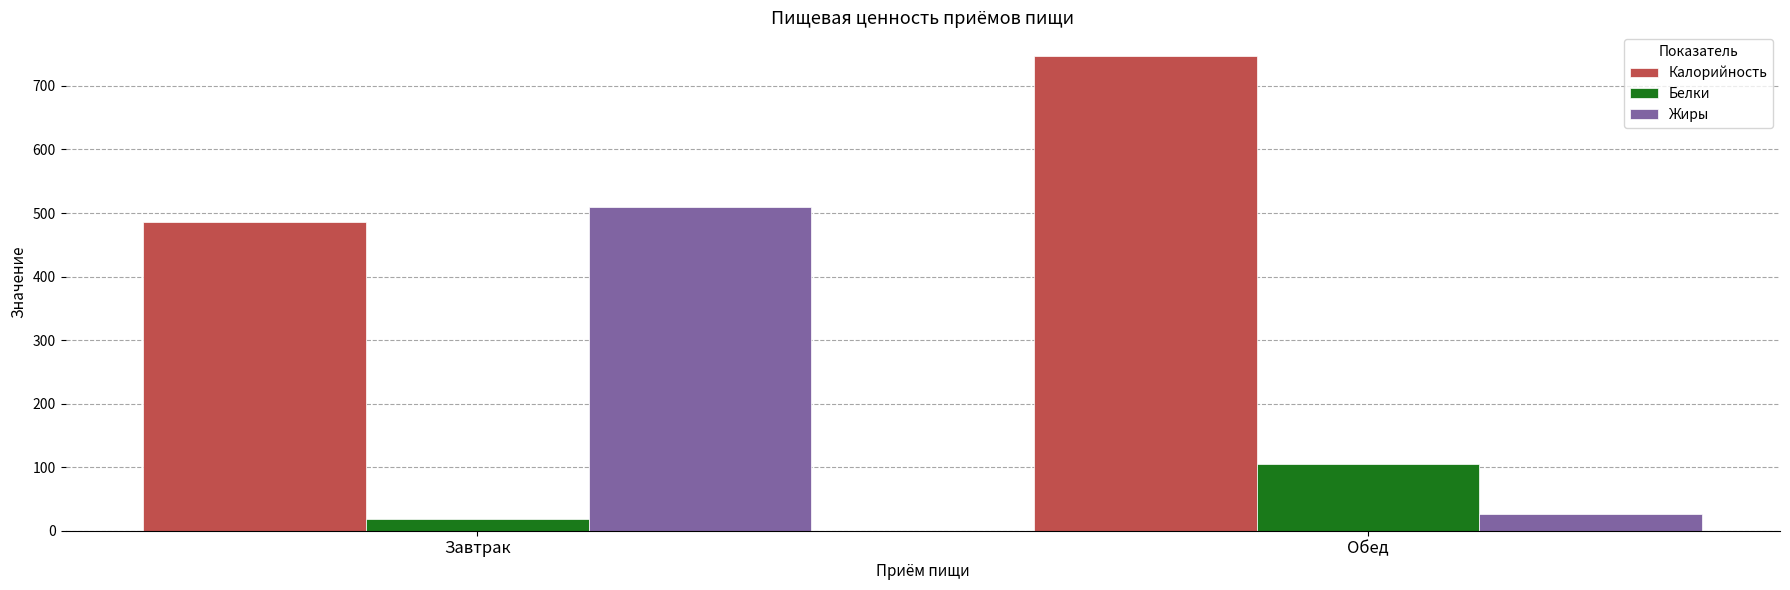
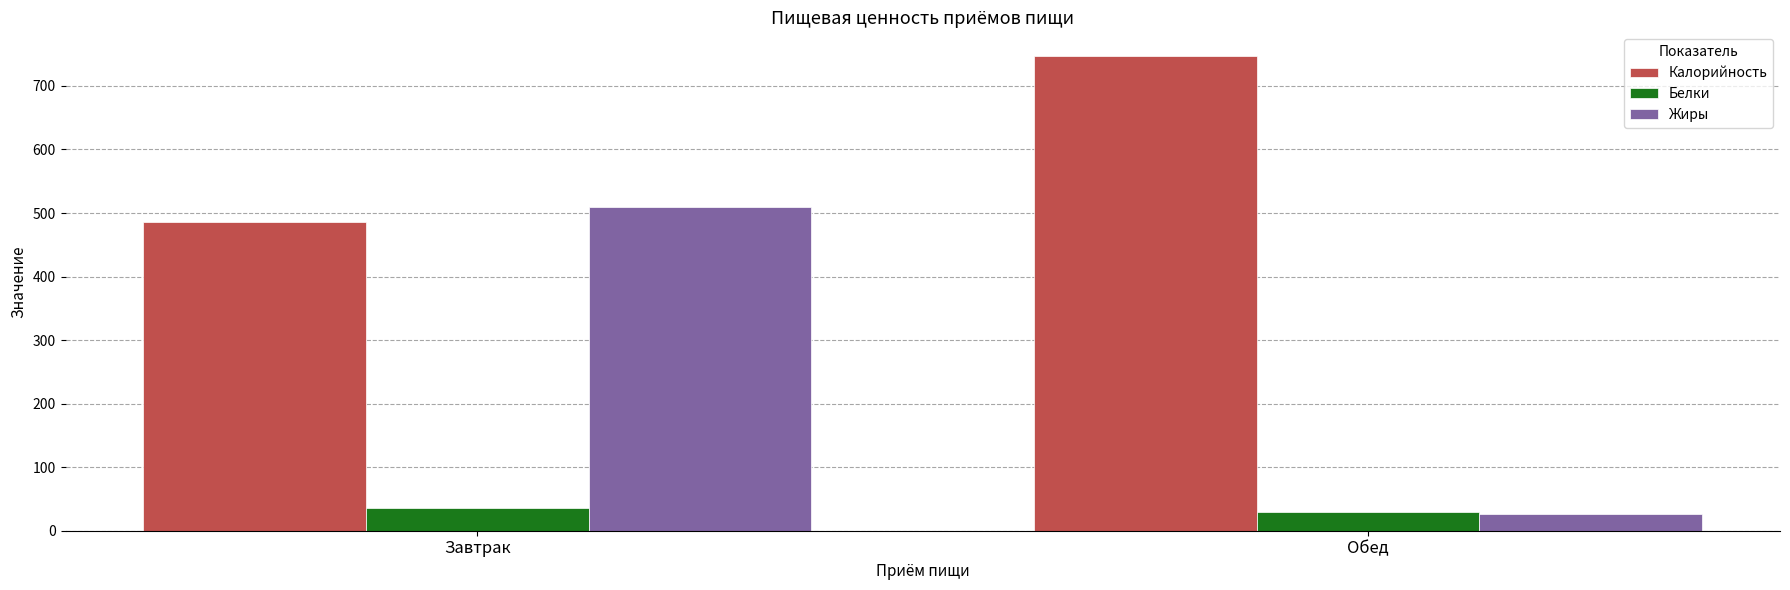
Белки, Завтрак: 20 -> 40
Белки, Обед: 110 -> 30
